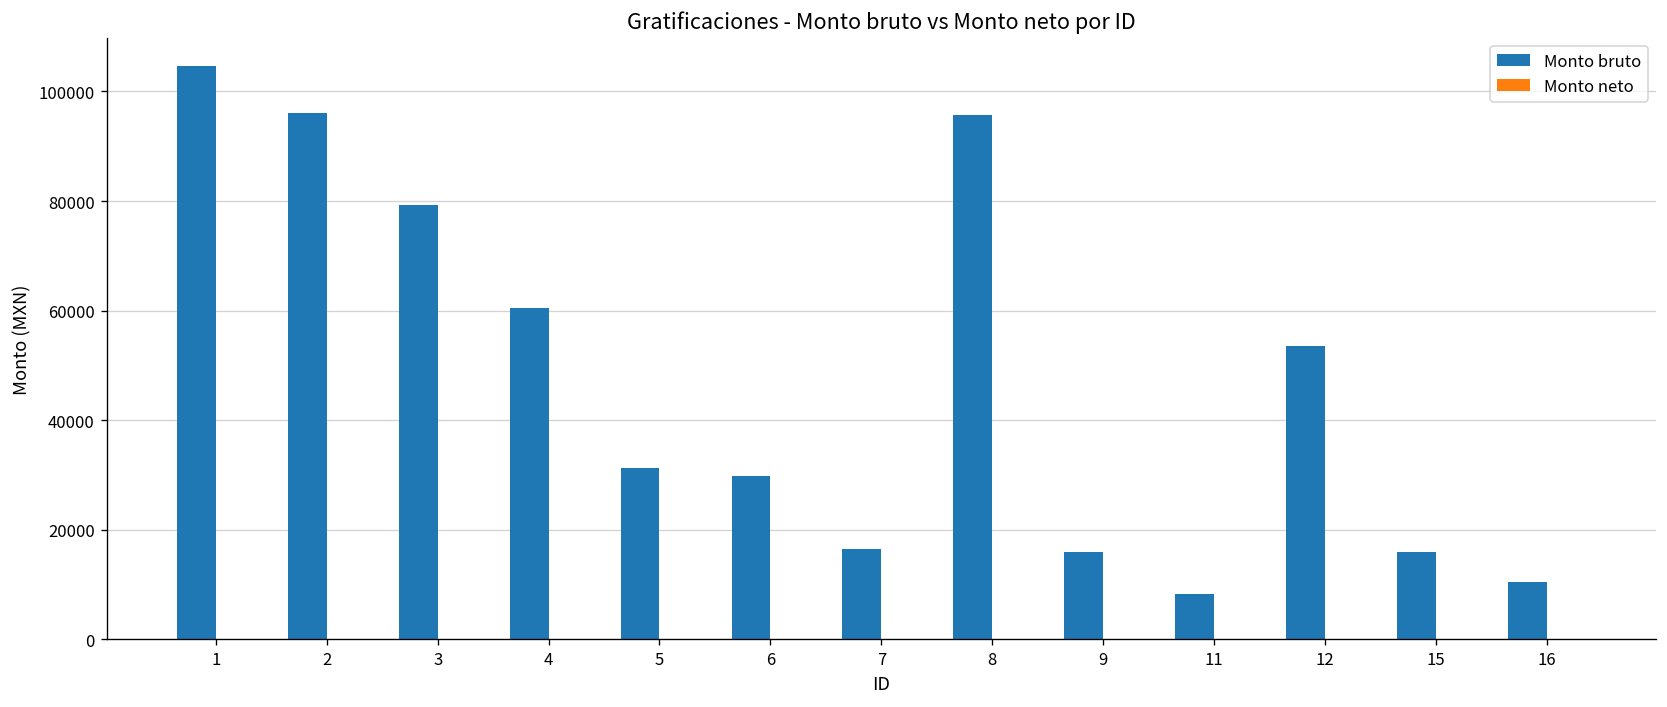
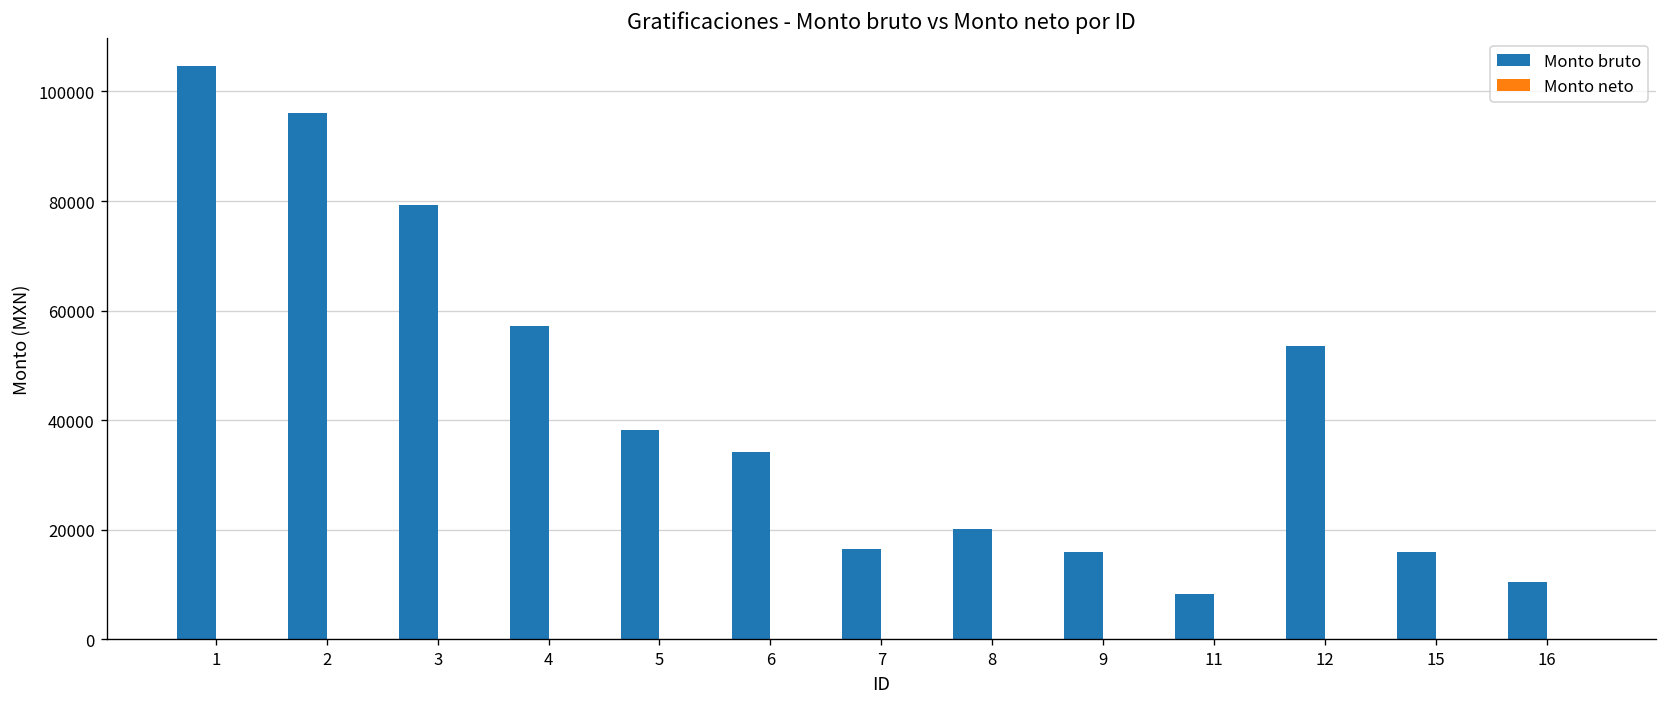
Monto bruto, 4: 60000 -> 57000
Monto bruto, 5: 31000 -> 38000
Monto bruto, 6: 30000 -> 34000
Monto bruto, 8: 96000 -> 20000
